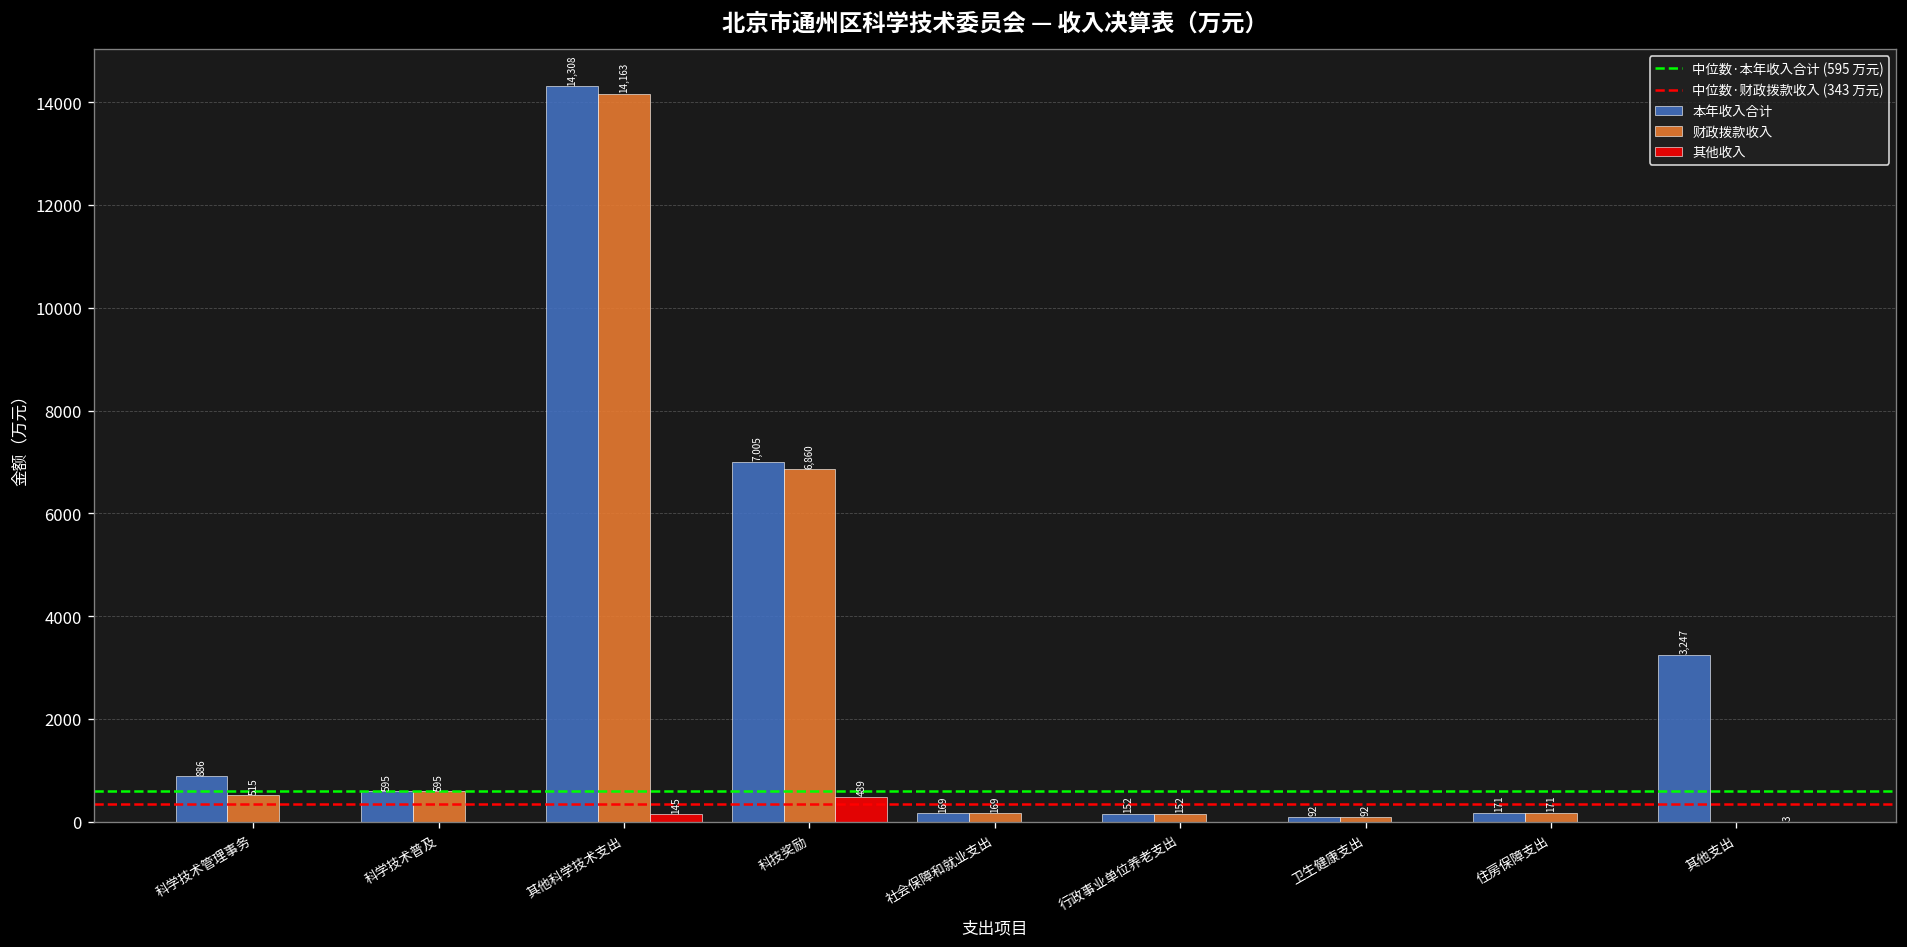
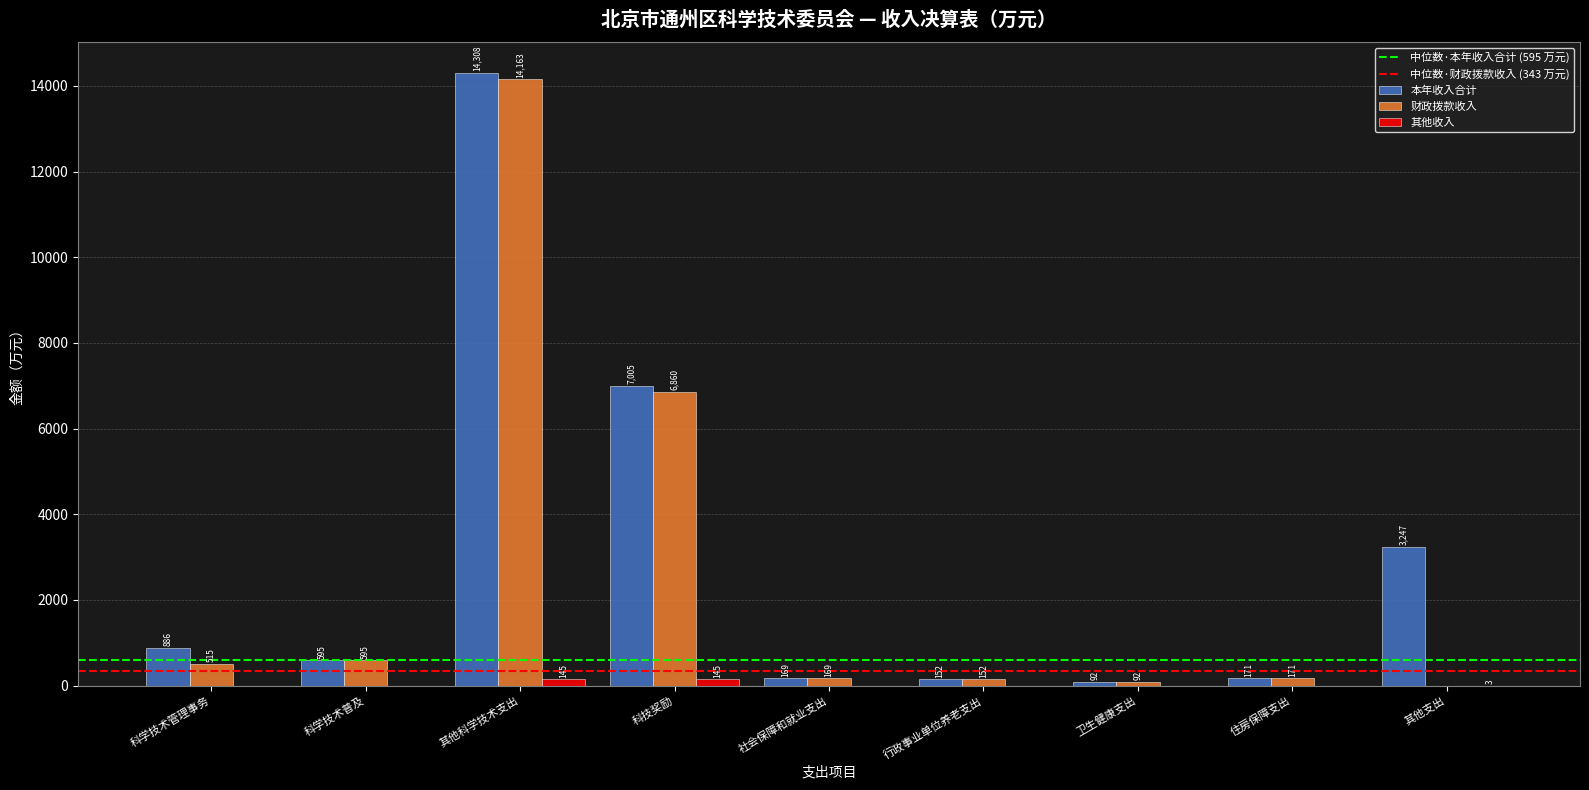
其他收入, 科技奖励: 489 -> 145
